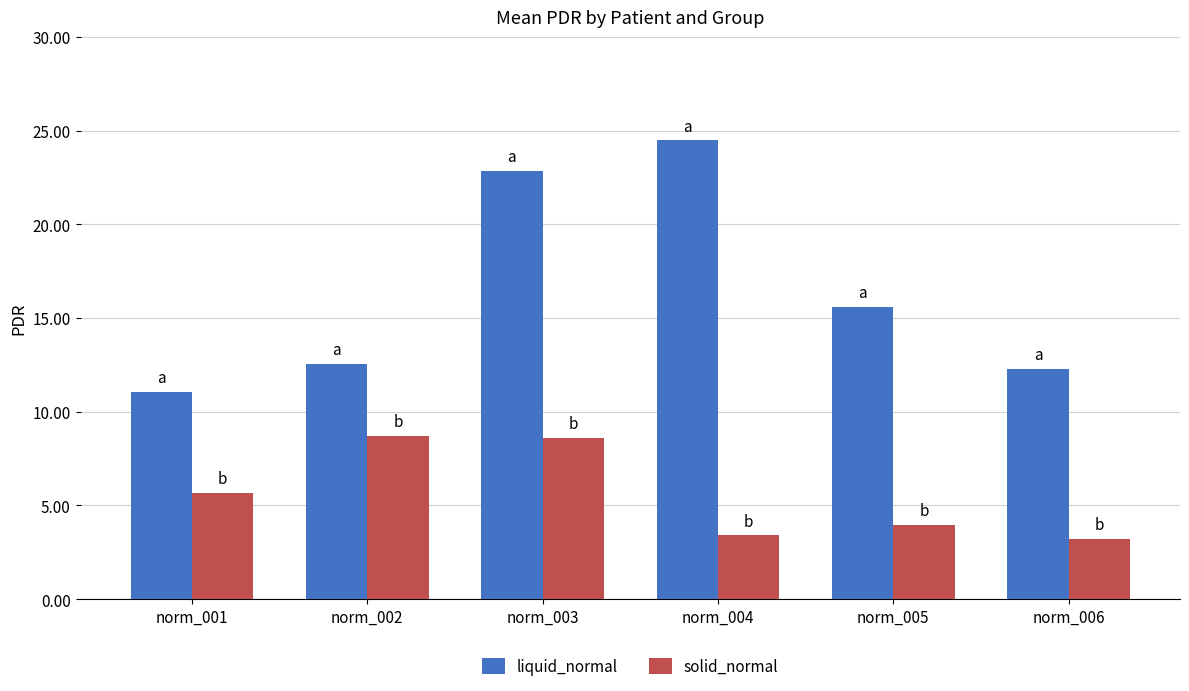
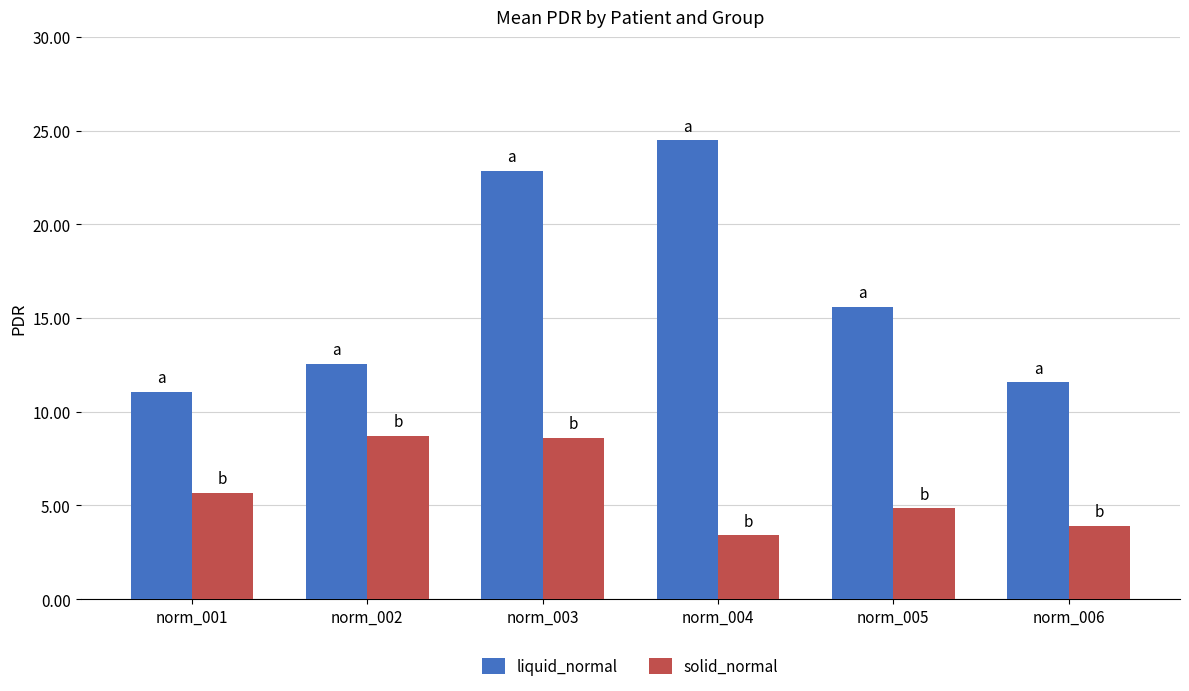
solid_normal, norm_005: 4.0 -> 4.8
liquid_normal, norm_006: 12.3 -> 11.6
solid_normal, norm_006: 3.2 -> 3.9
